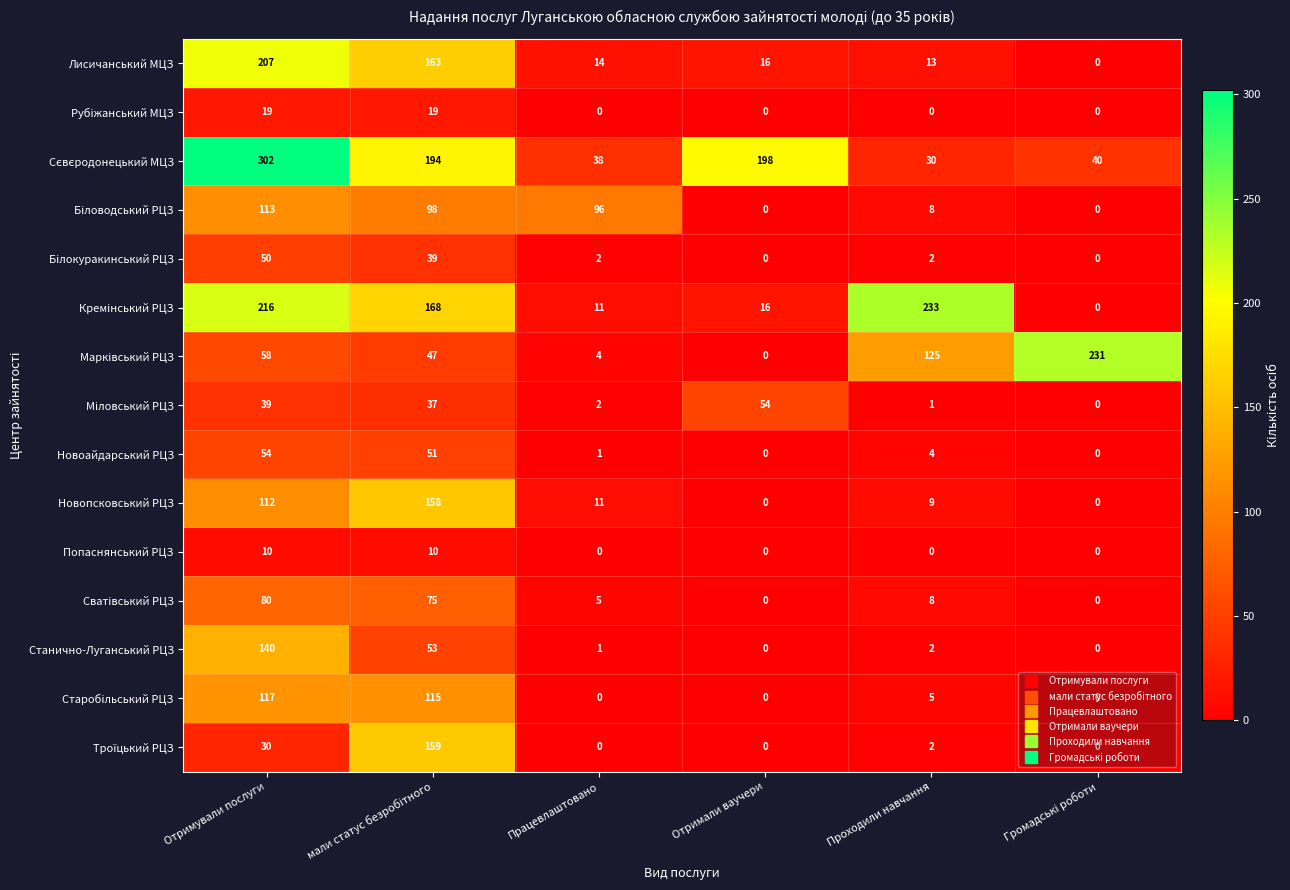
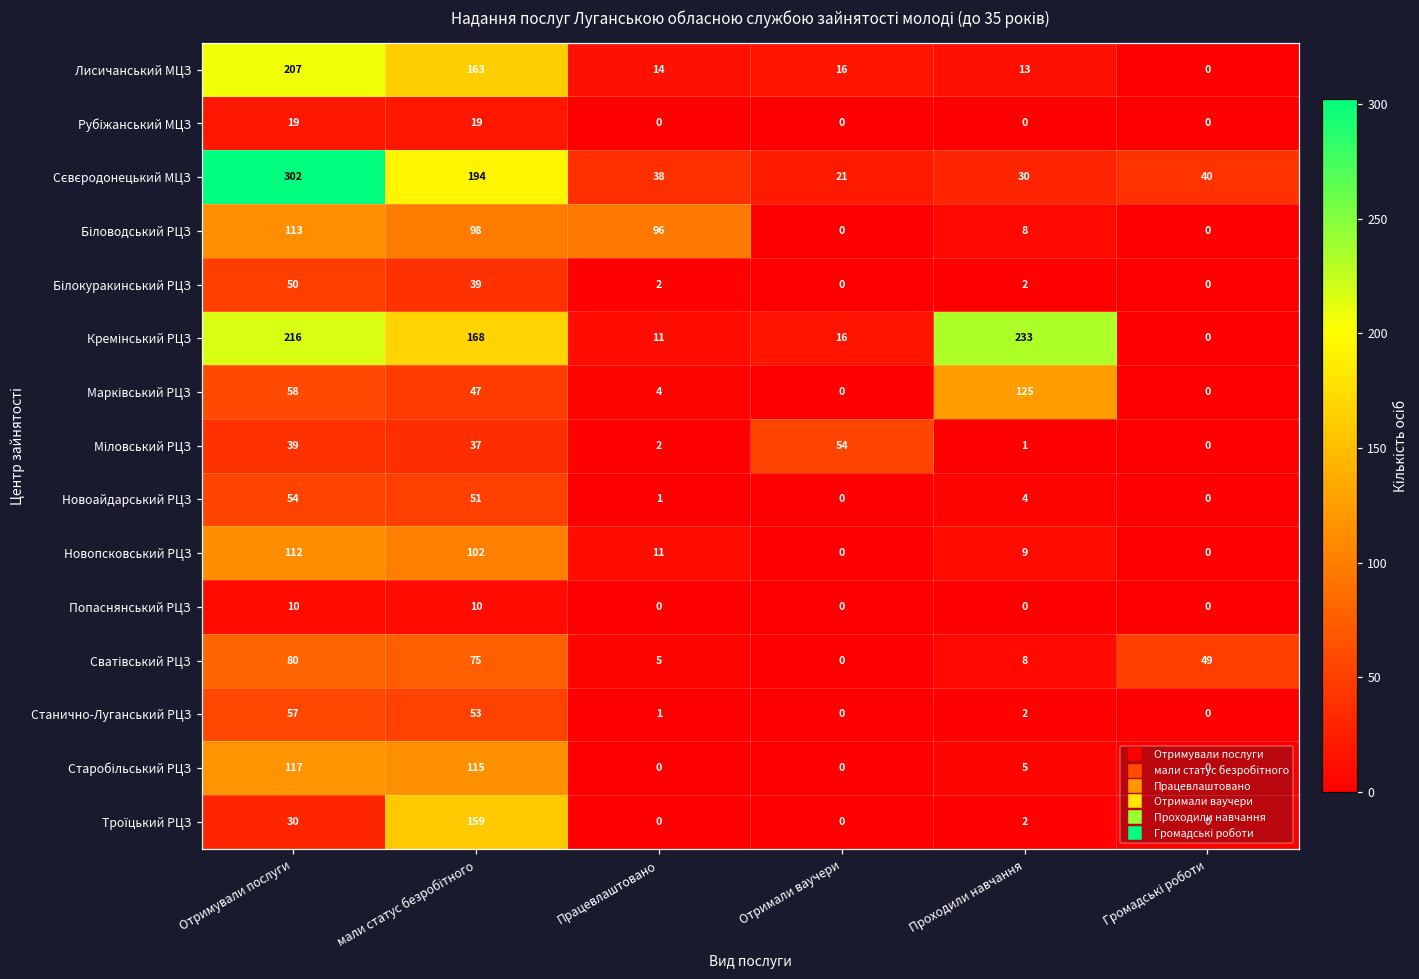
Сєвєродонецький МЦЗ, Отримали ваучери: 198 -> 21
Марківський РЦЗ, Громадські роботи: 231 -> 0
Новопсковський РЦЗ, мали статус безробітного: 158 -> 102
Сватівський РЦЗ, Громадські роботи: 0 -> 49
Станично-Луганський РЦЗ, Отримували послуги: 140 -> 57
